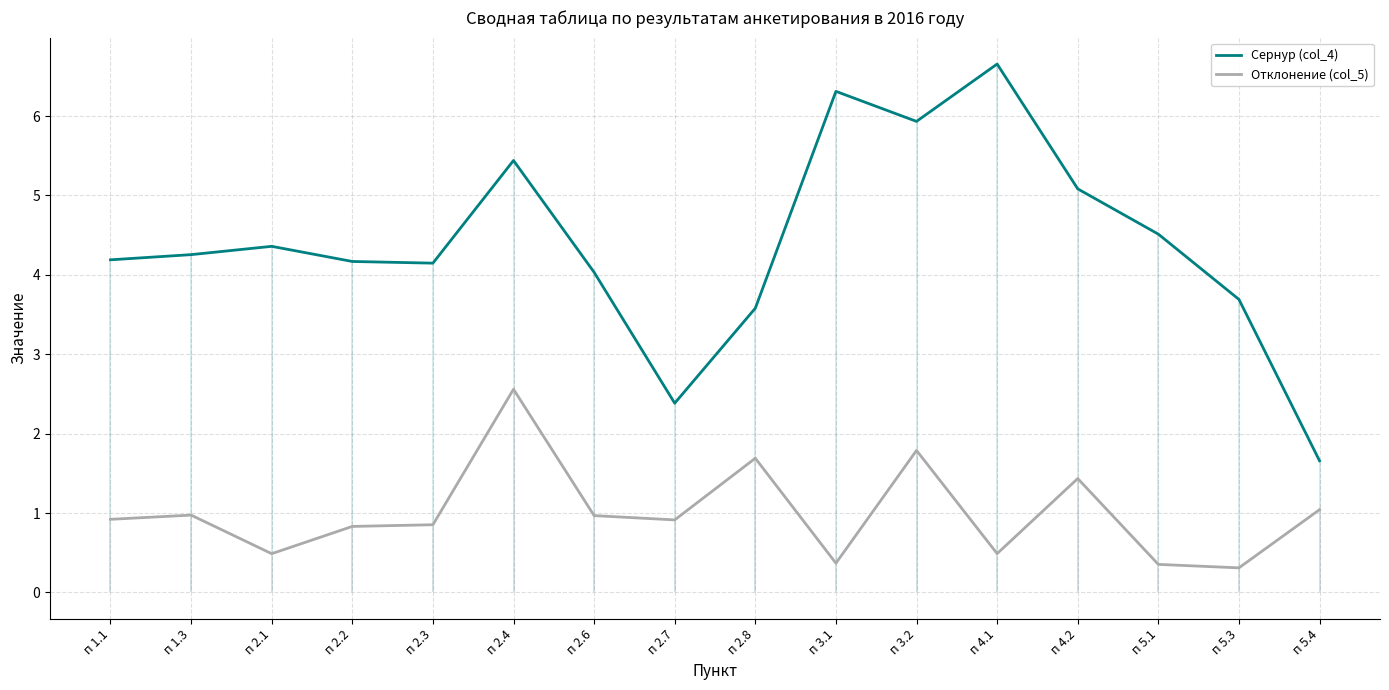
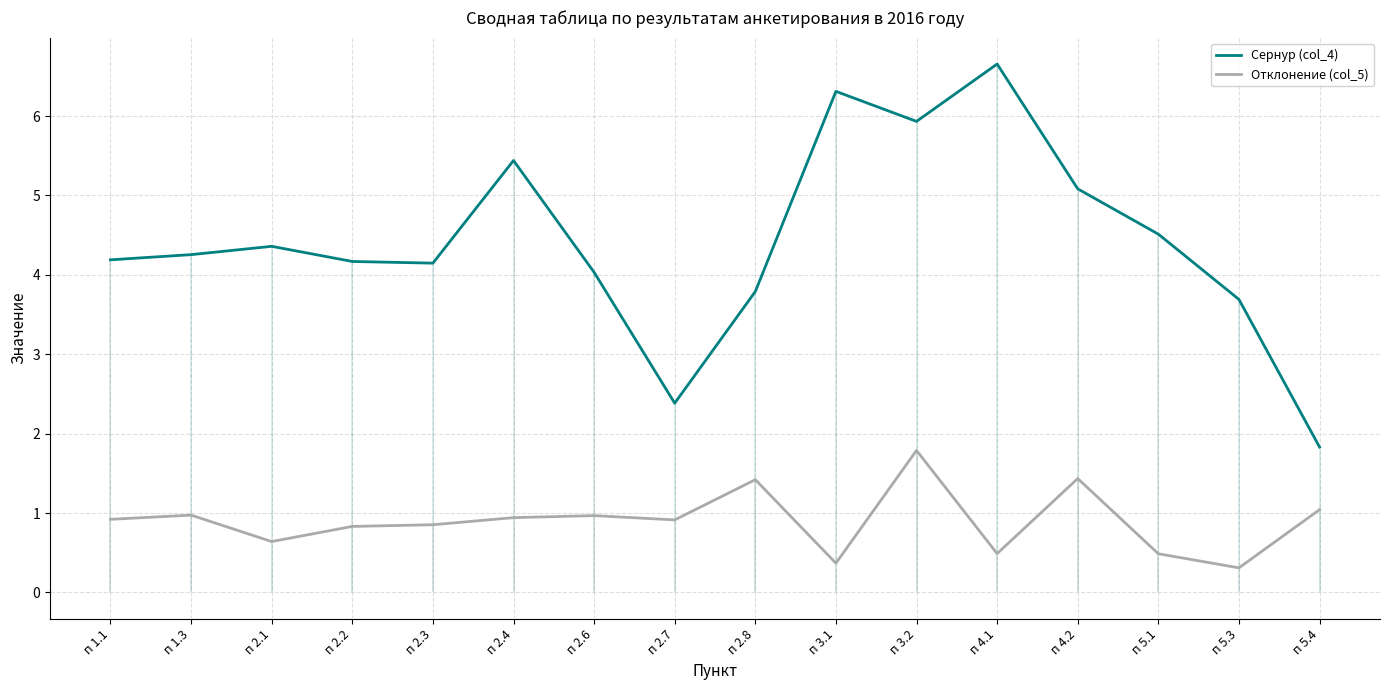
Отклонение (col_5), п 2.1: 0.5 -> 0.6
Отклонение (col_5), п 2.4: 2.6 -> 0.9
Сернур (col_4), п 2.8: 3.6 -> 3.8
Отклонение (col_5), п 2.8: 1.7 -> 1.4
Отклонение (col_5), п 5.1: 0.4 -> 0.5
Сернур (col_4), п 5.4: 1.7 -> 1.8
